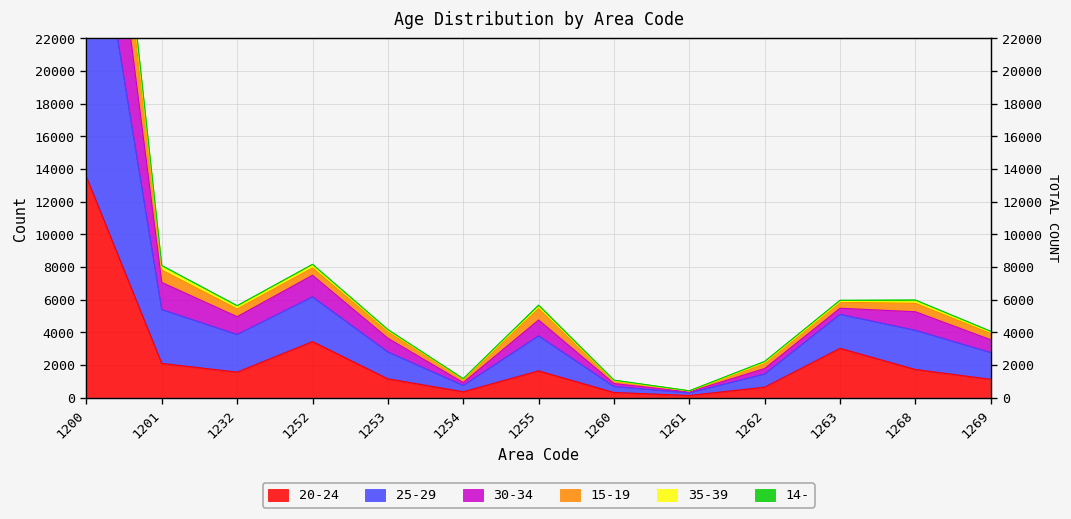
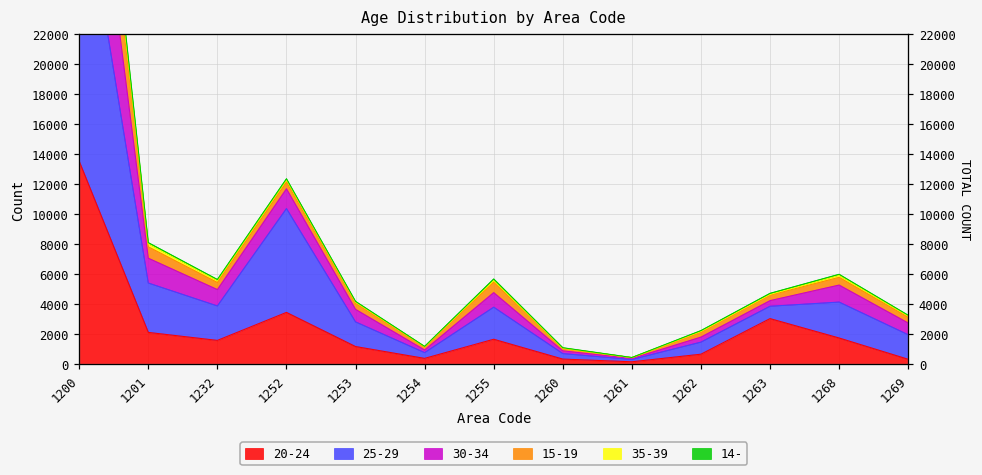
25-29, 1252: 2700 -> 6900
25-29, 1263: 2100 -> 800
20-24, 1269: 1100 -> 300
